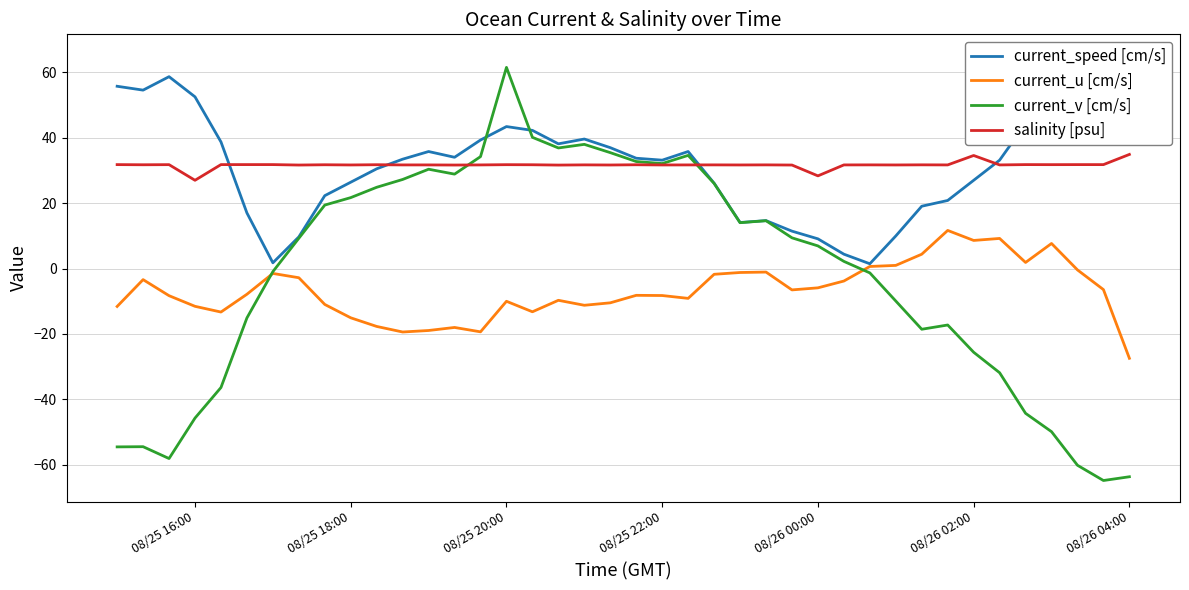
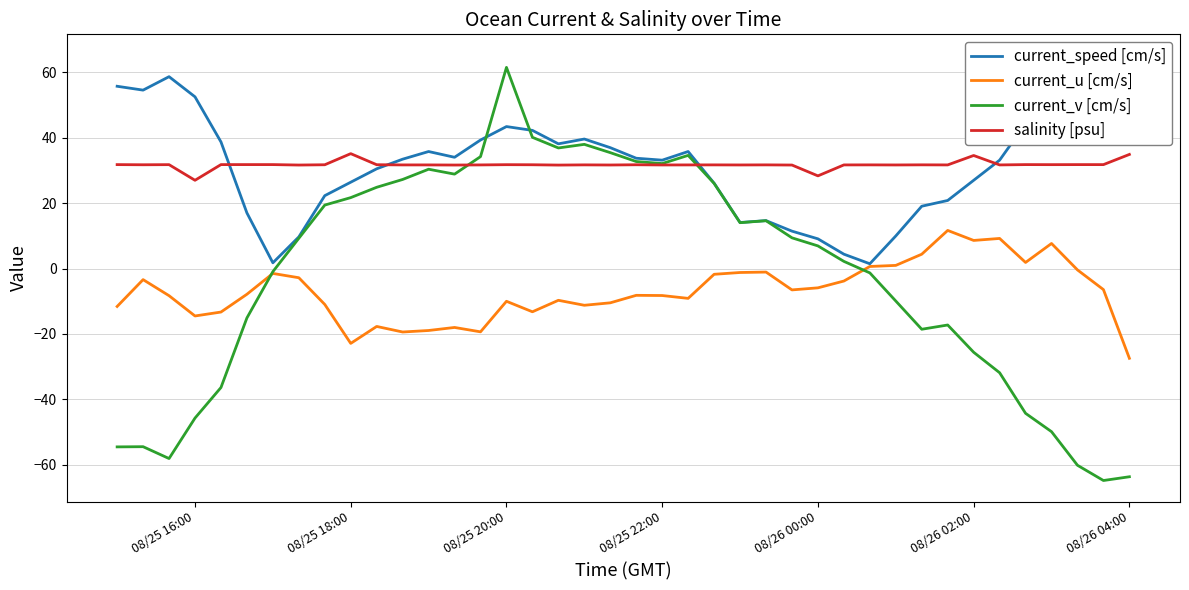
current_u [cm/s], 08/25 16:00: -12 -> -14
current_u [cm/s], 08/25 18:00: -15 -> -23
salinity [psu], 08/25 18:00: 32 -> 35
